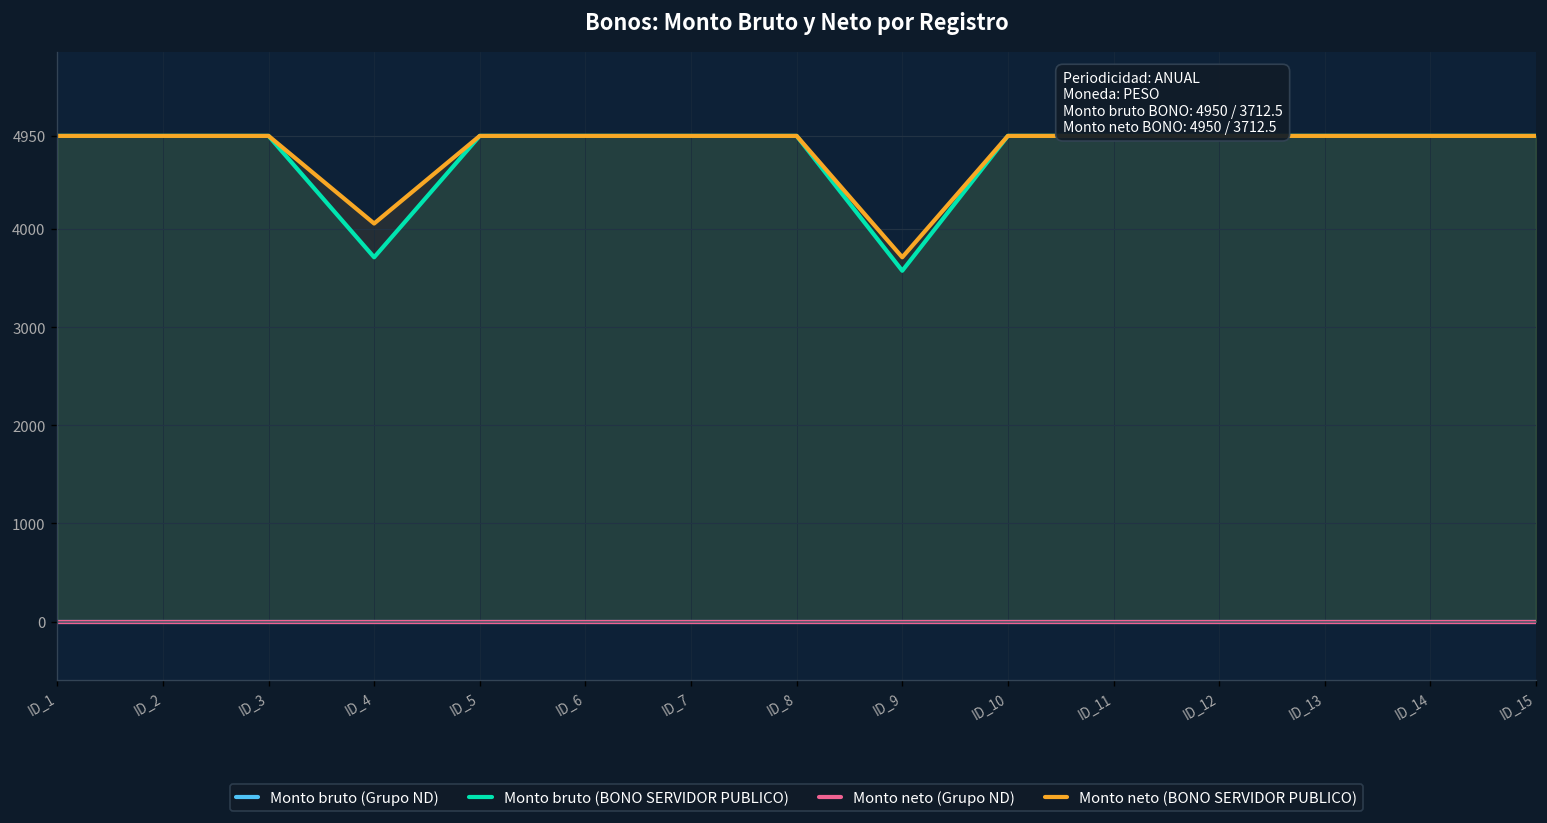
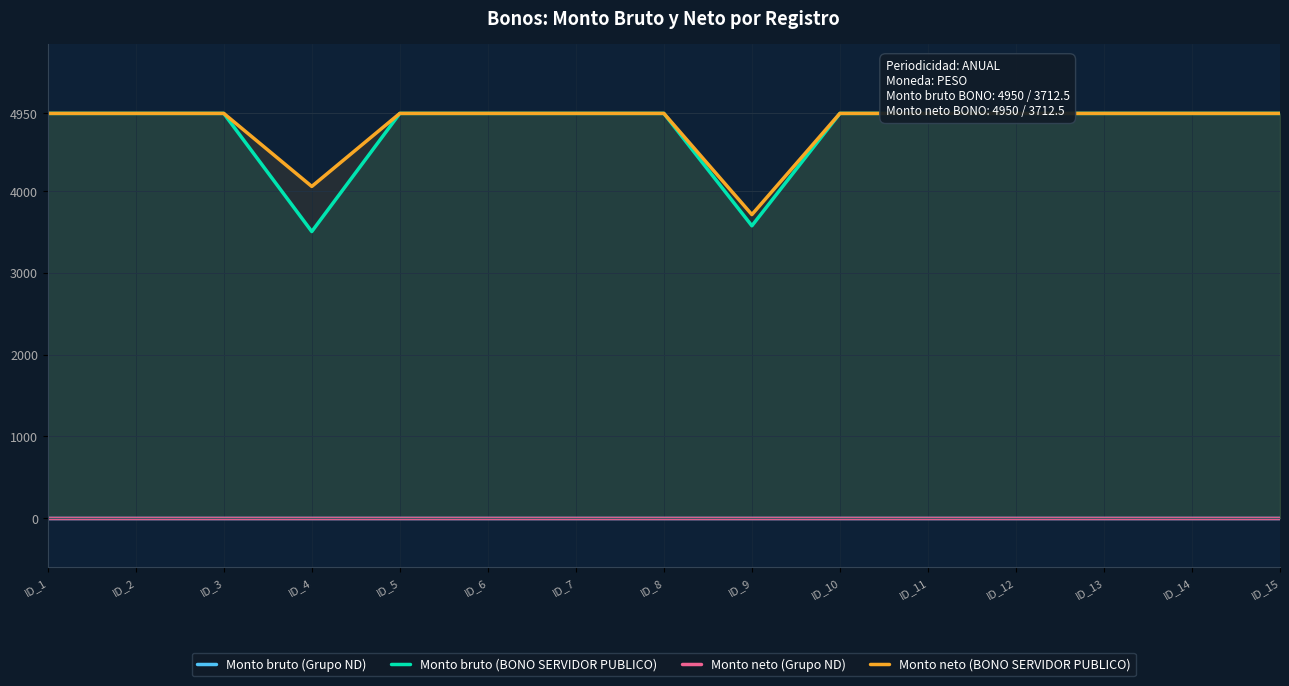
Monto bruto (BONO SERVIDOR PUBLICO), ID_4: 3700 -> 3500
